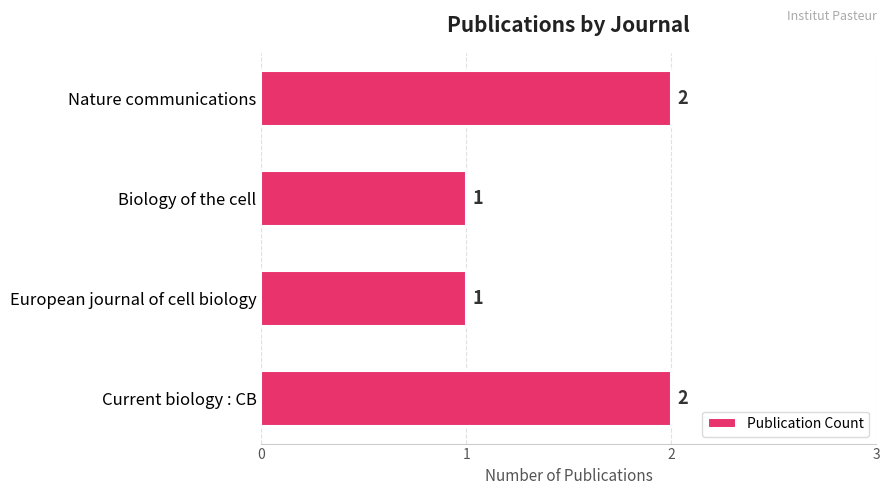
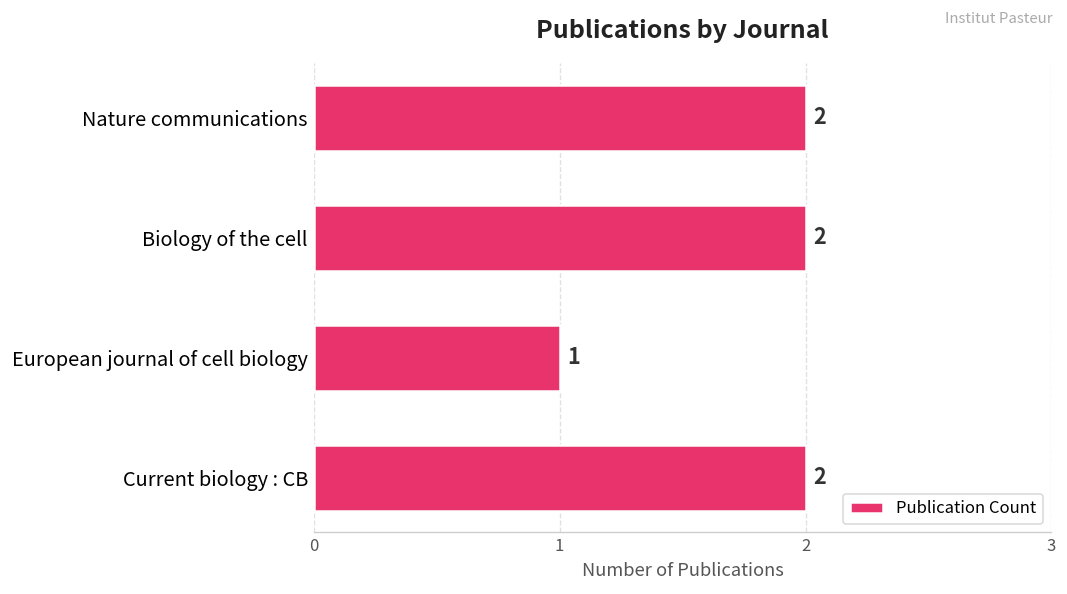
Biology of the cell: 1 -> 2
